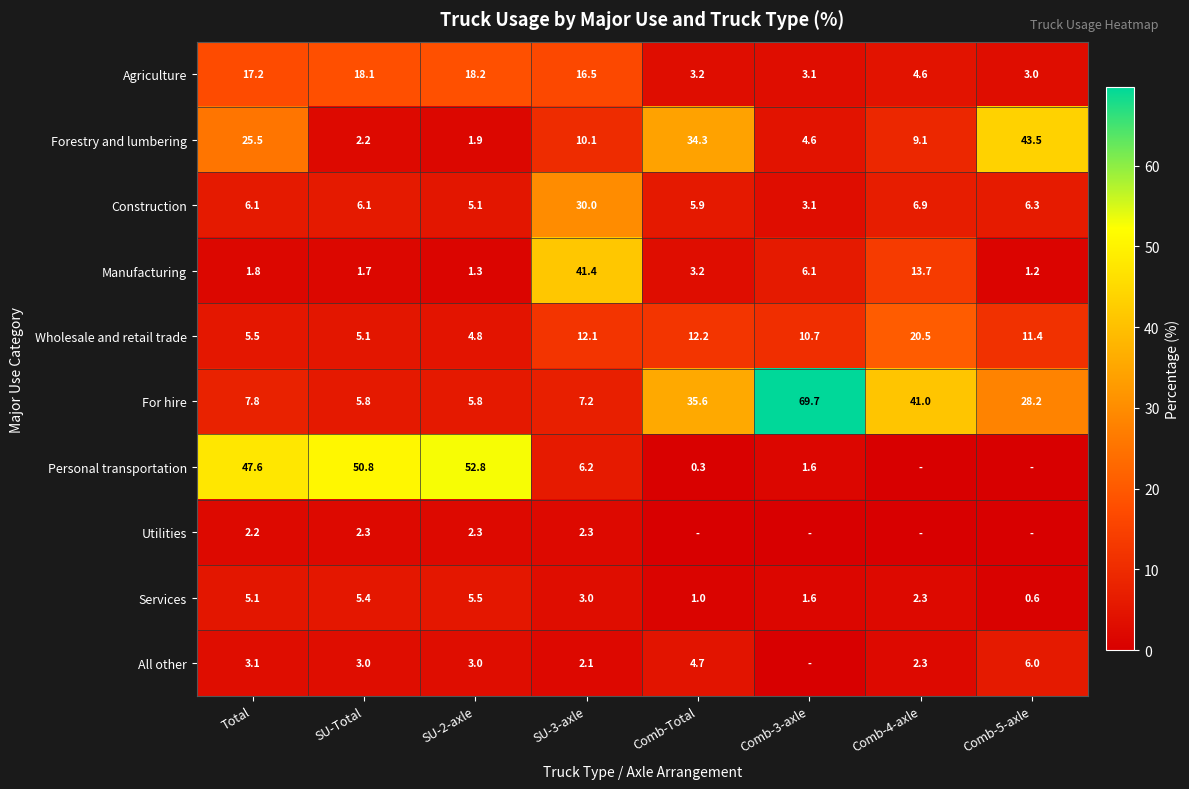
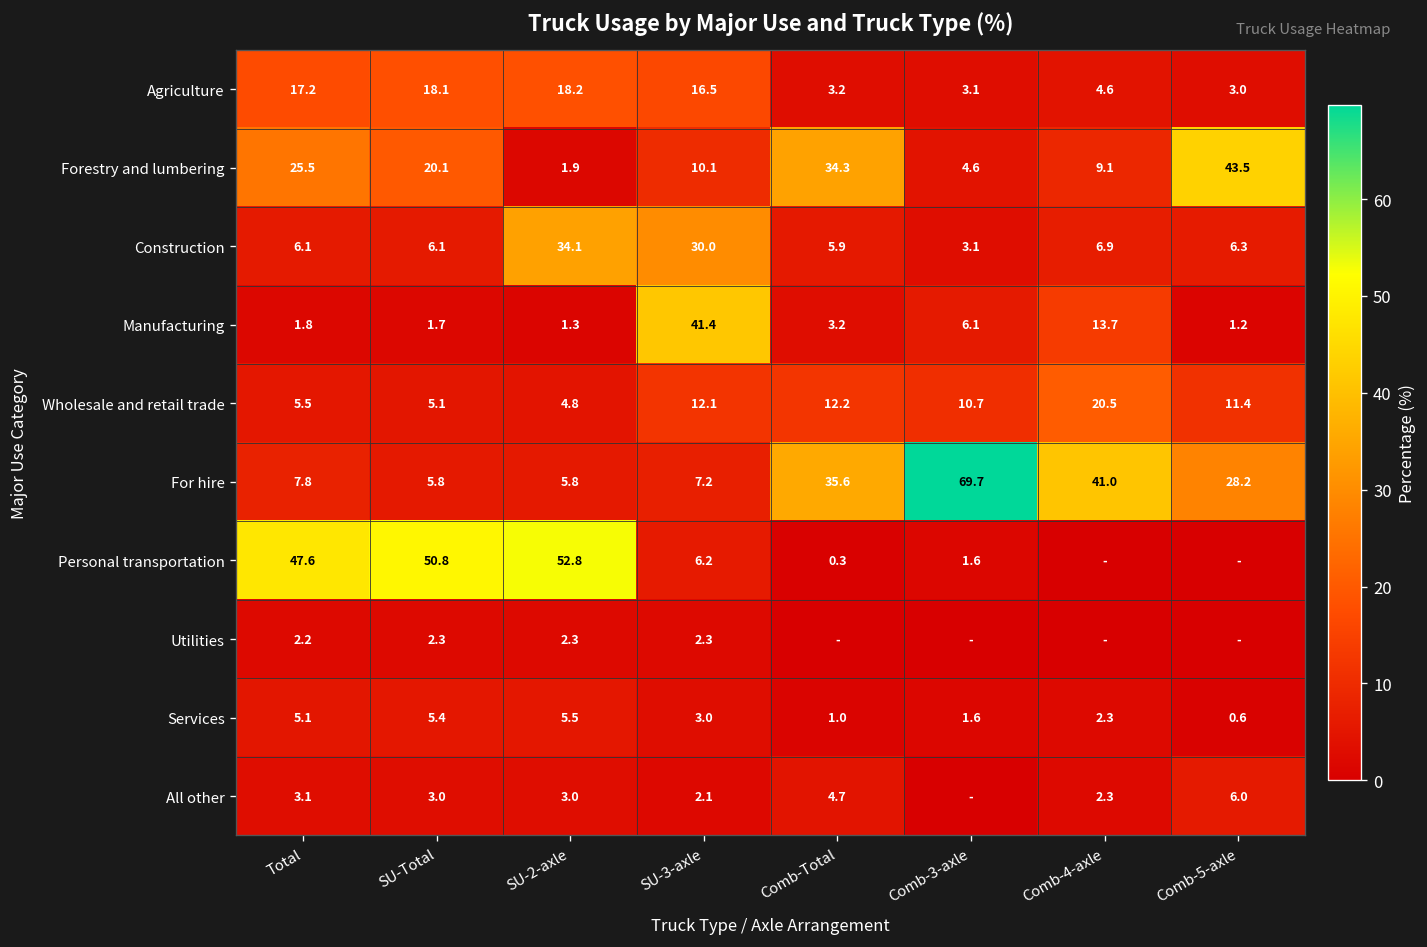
Forestry and lumbering, SU-Total: 2.2 -> 20.1
Construction, SU-2-axle: 5.1 -> 34.1
